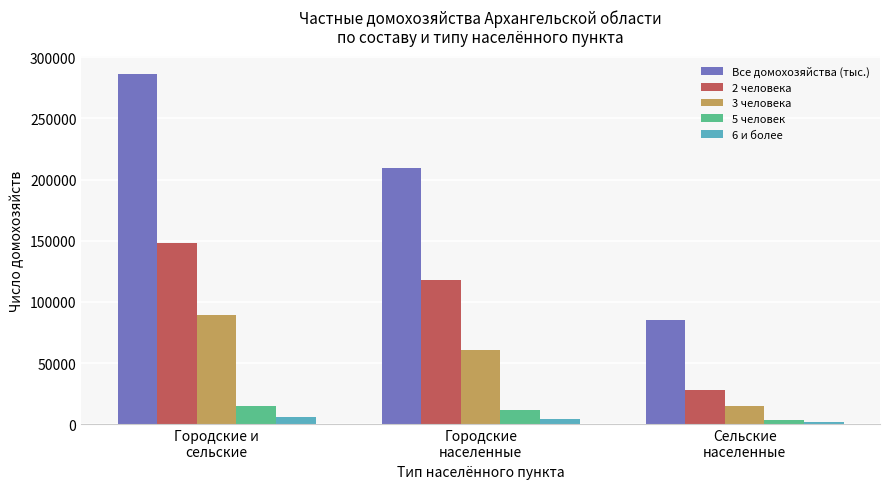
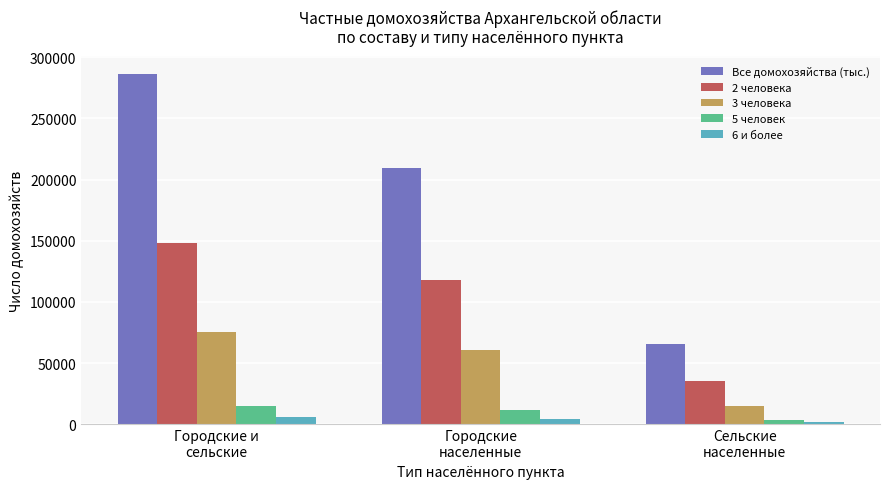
3 человека, Городские и сельские: 89000 -> 76000
Все домохозяйства (тыс.), Сельские населенные: 85000 -> 66000
2 человека, Сельские населенные: 28000 -> 36000
